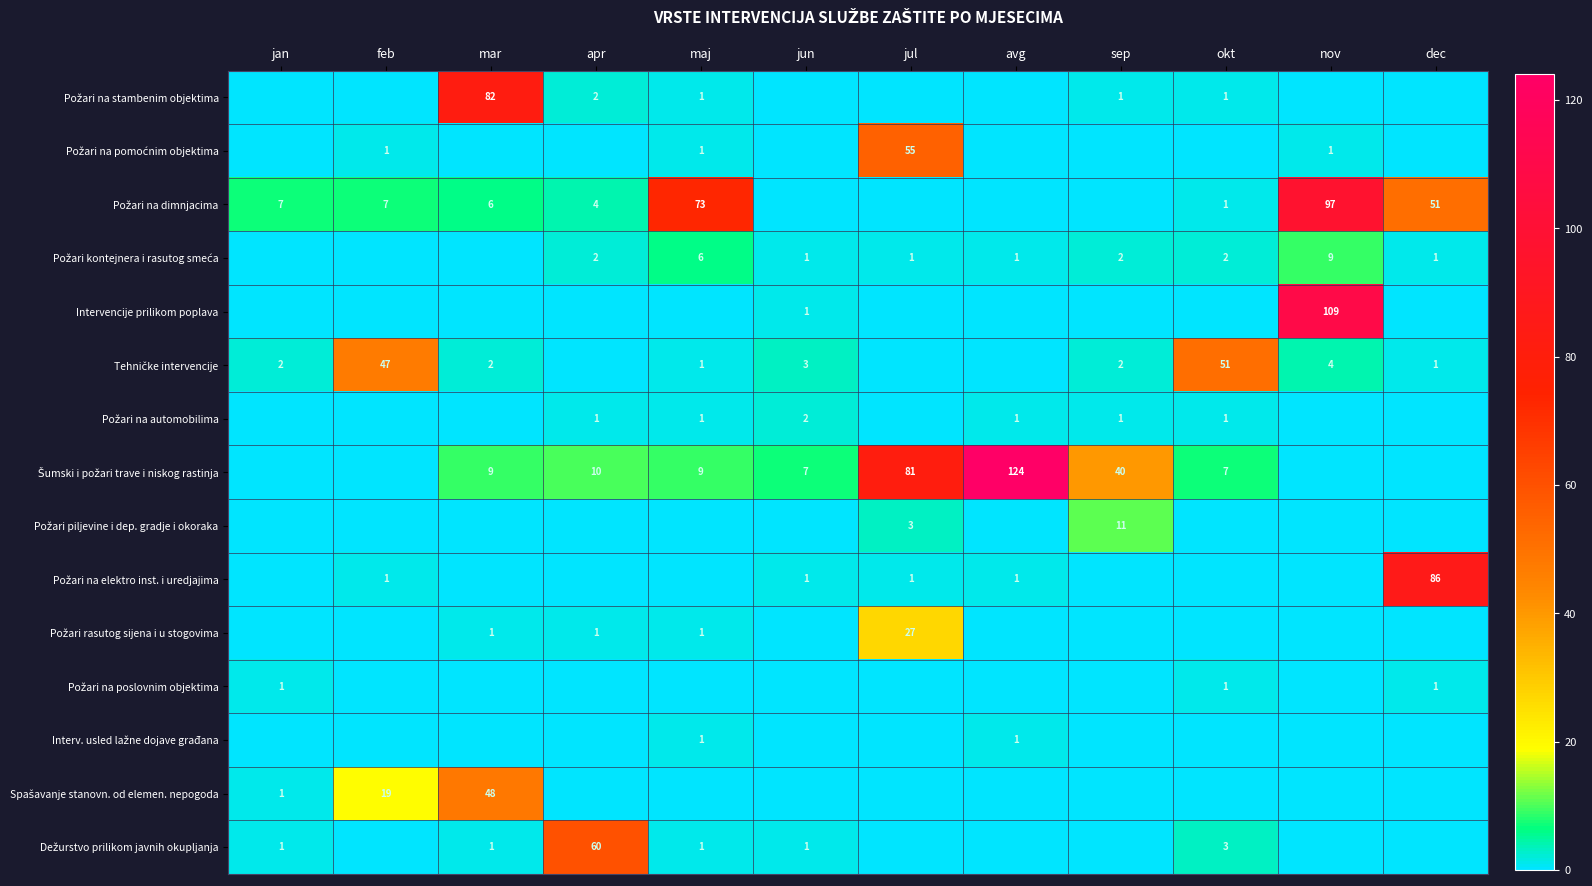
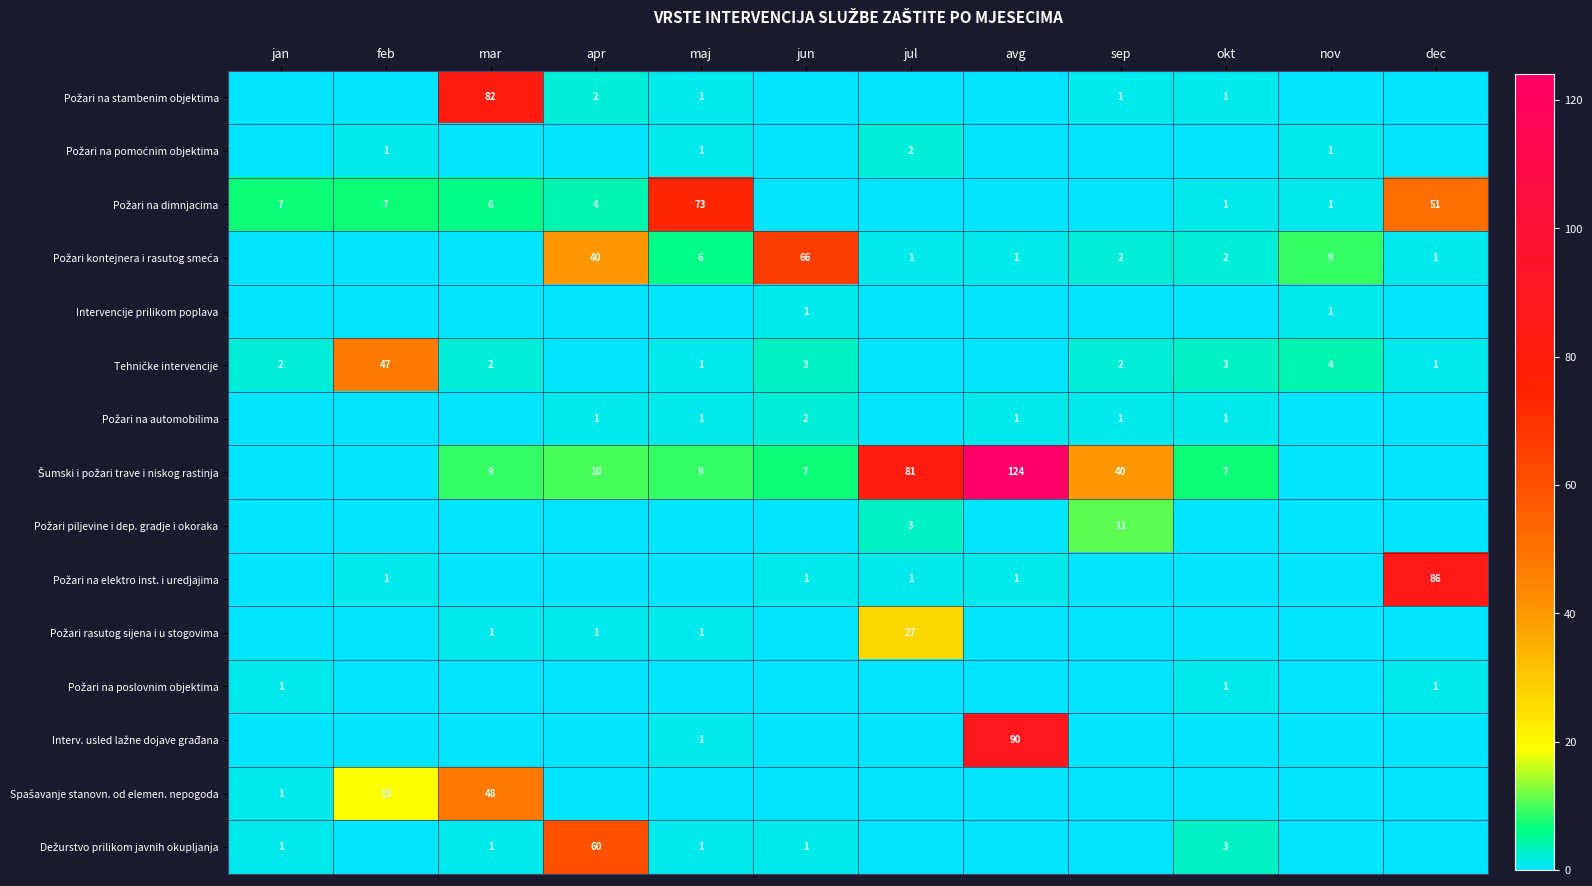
Požari na pomoćnim objektima, jul: 55 -> 2
Požari na dimnjacima, nov: 97 -> 1
Požari kontejnera i rasutog smeća, apr: 2 -> 40
Požari kontejnera i rasutog smeća, jun: 1 -> 66
Intervencije prilikom poplava, nov: 109 -> 1
Tehničke intervencije, okt: 51 -> 3
Interv. usled lažne dojave građana, avg: 1 -> 90
